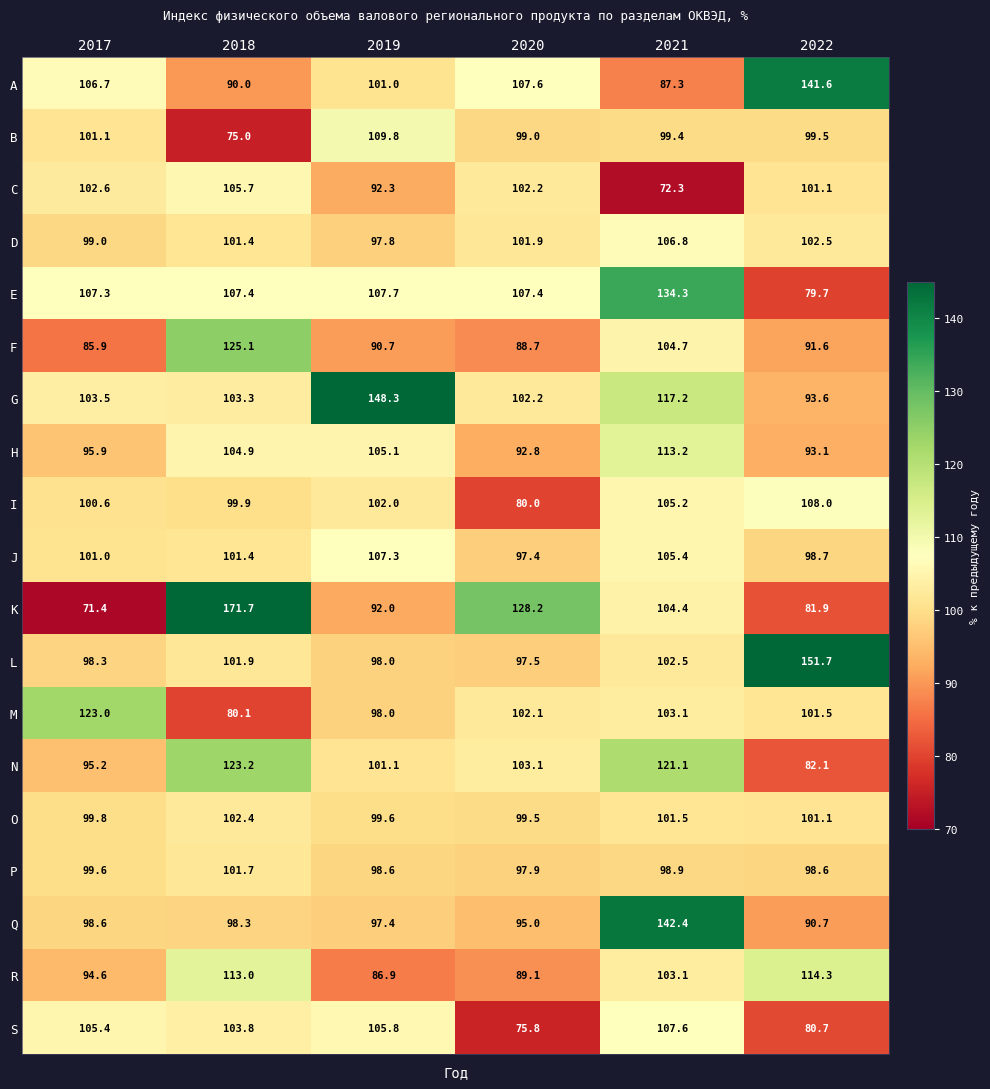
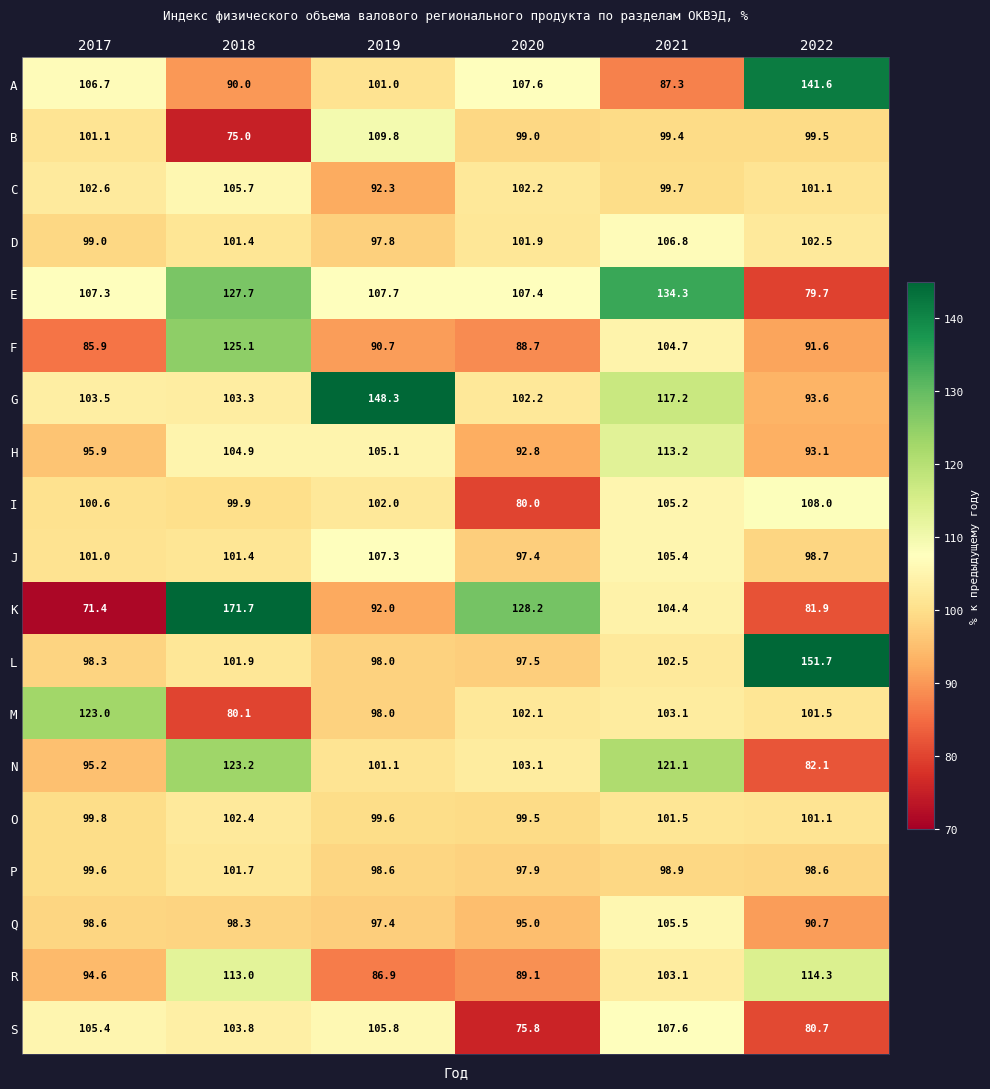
C, 2021: 72.3 -> 99.7
E, 2018: 107.4 -> 127.7
Q, 2021: 142.4 -> 105.5
